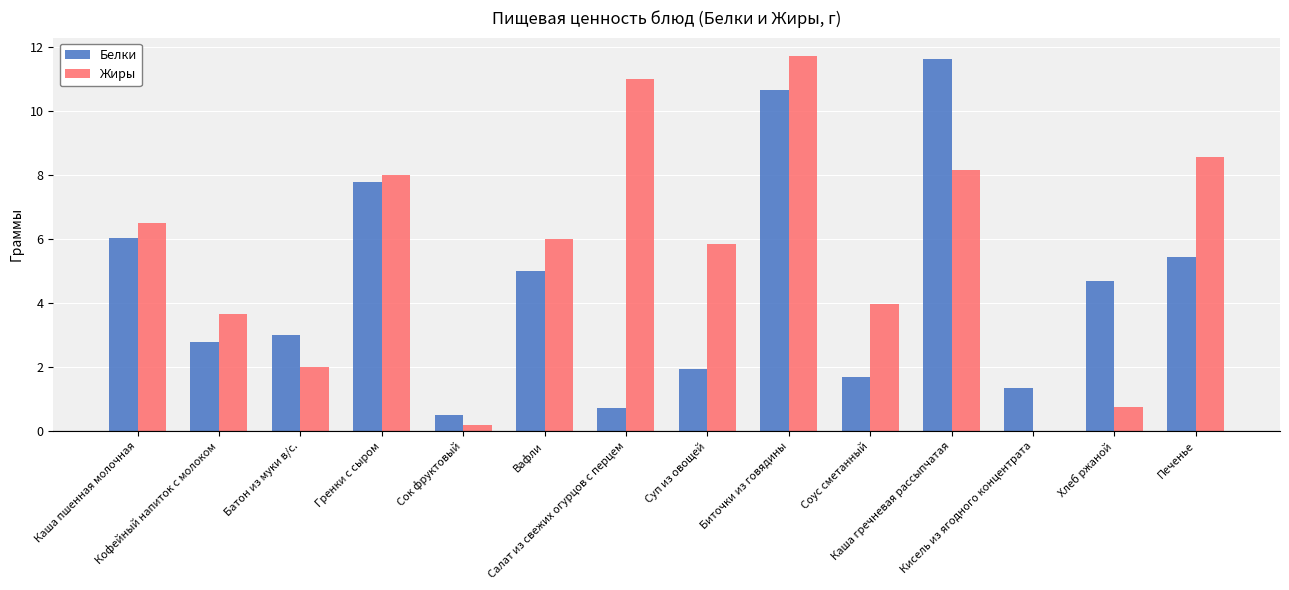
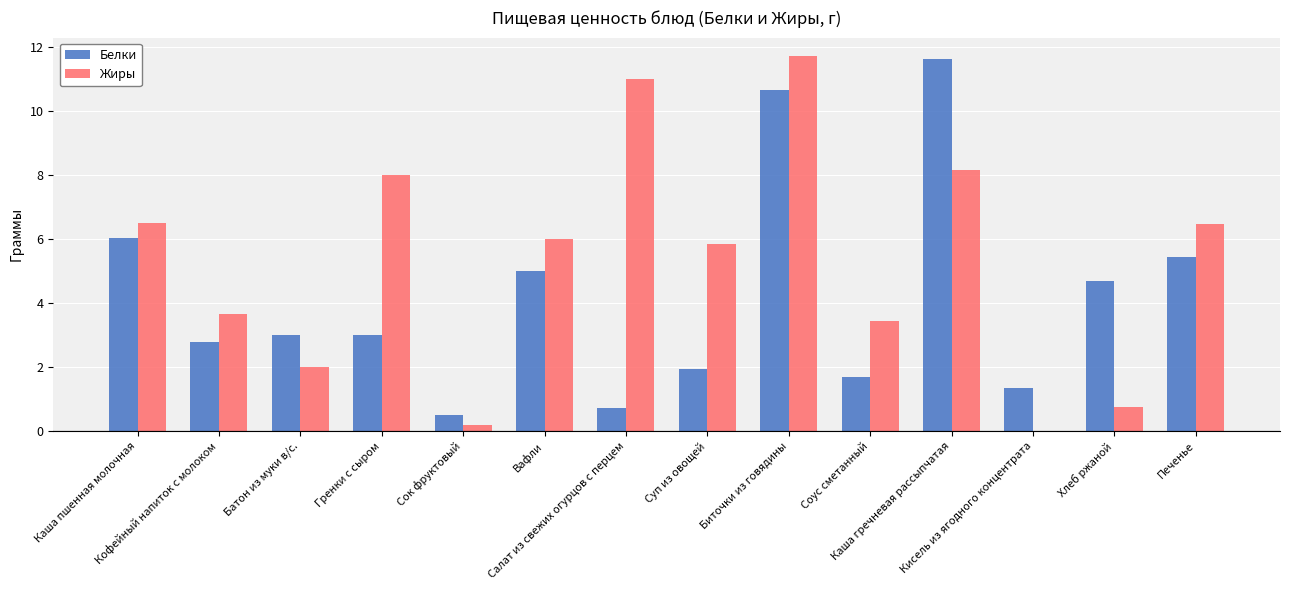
Белки, Гренки с сыром: 7.8 -> 3.0
Жиры, Соус сметанный: 4.0 -> 3.4
Жиры, Печенье: 8.6 -> 6.5
